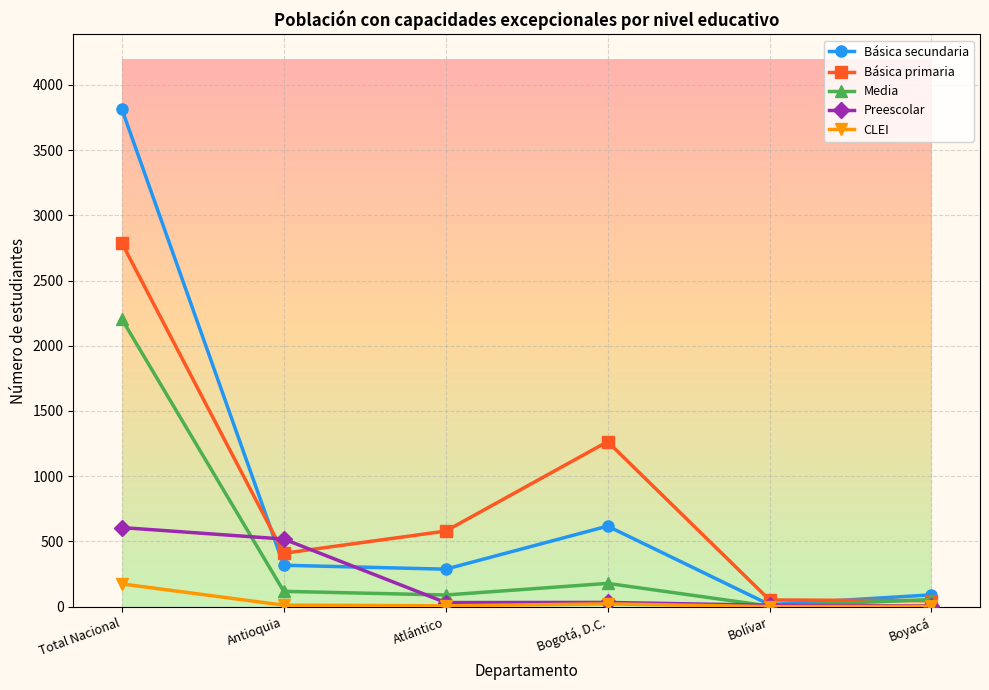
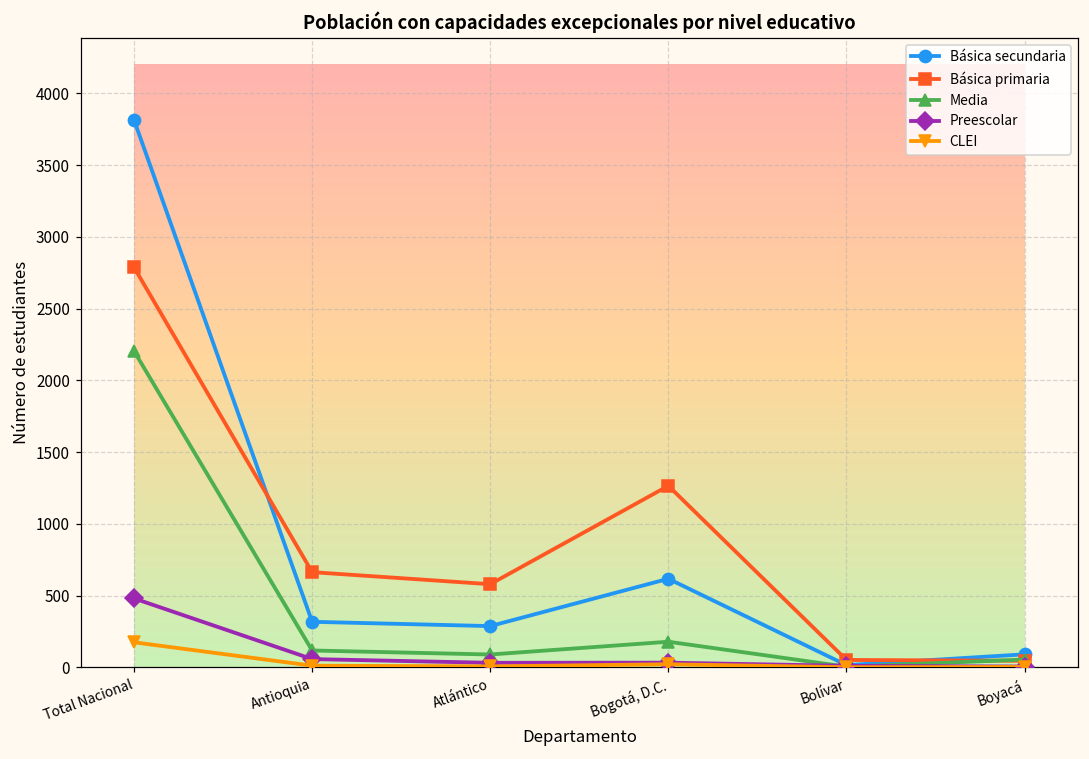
Preescolar, Total Nacional: 610 -> 480
Básica primaria, Antioquia: 410 -> 660
Preescolar, Antioquia: 520 -> 60
